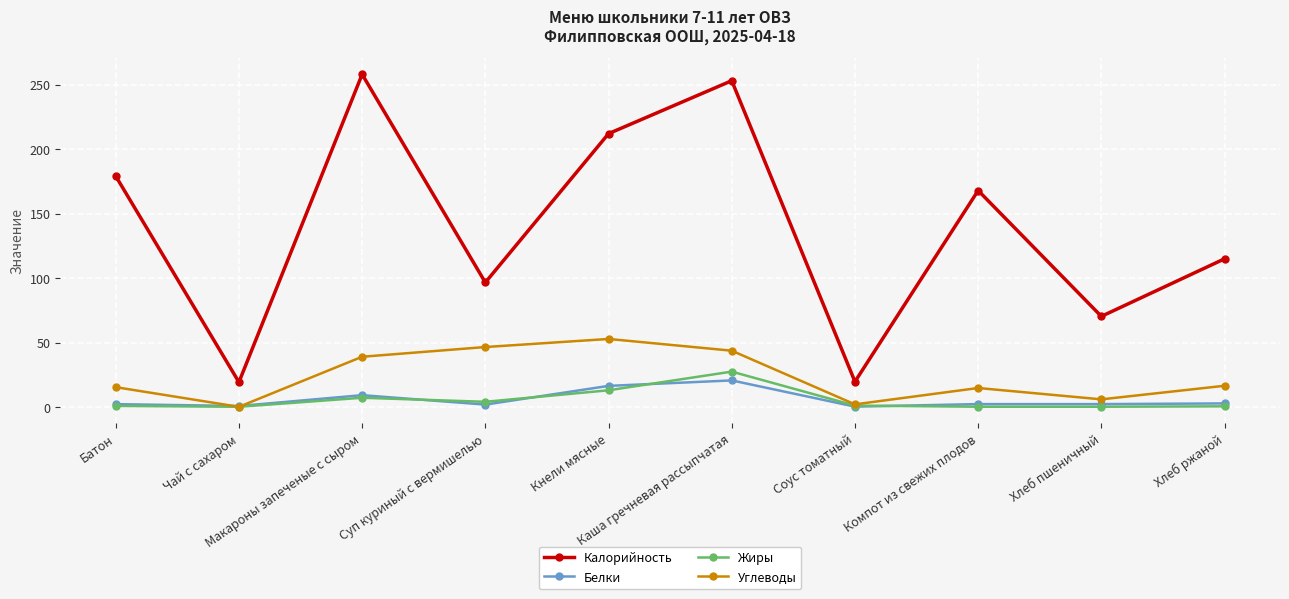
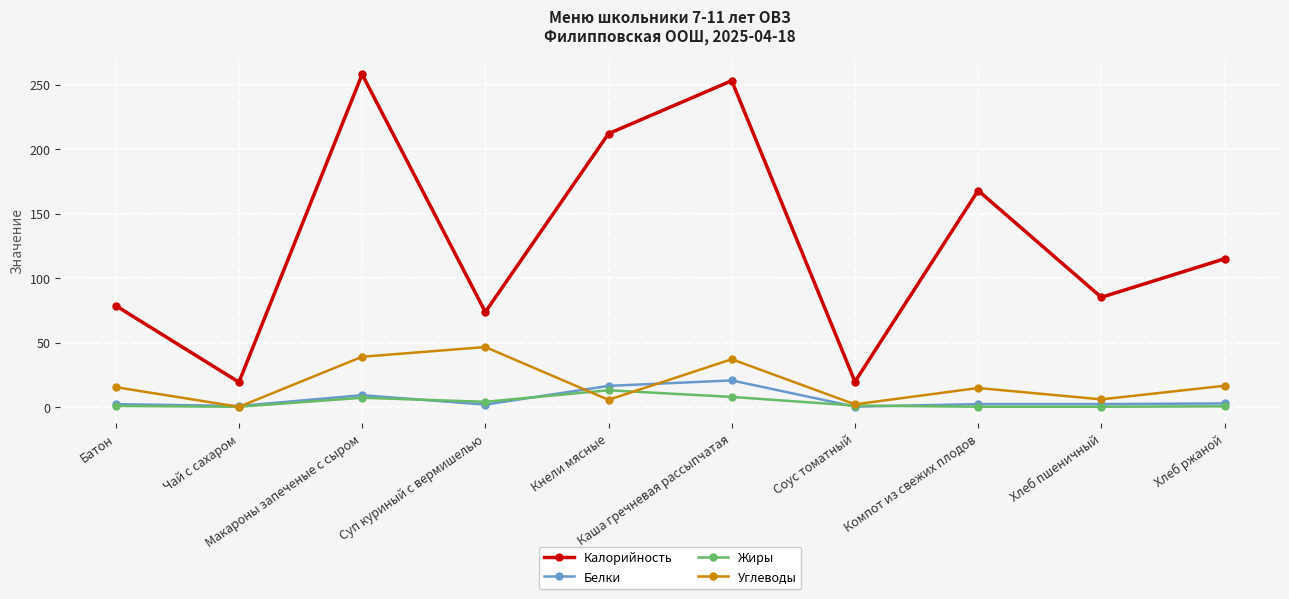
Калорийность, Батон: 179 -> 79
Калорийность, Суп куриный с вермишелью: 97 -> 74
Углеводы, Кнели мясные: 53 -> 6
Жиры, Каша гречневая рассыпчатая: 27 -> 8
Углеводы, Каша гречневая рассыпчатая: 44 -> 37
Калорийность, Хлеб пшеничный: 70 -> 85
